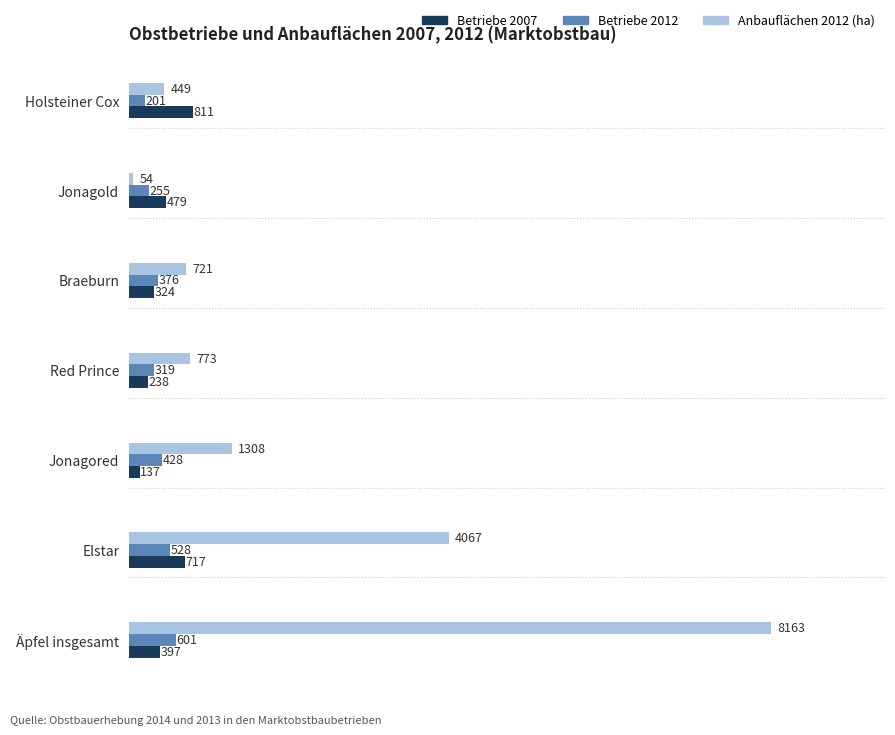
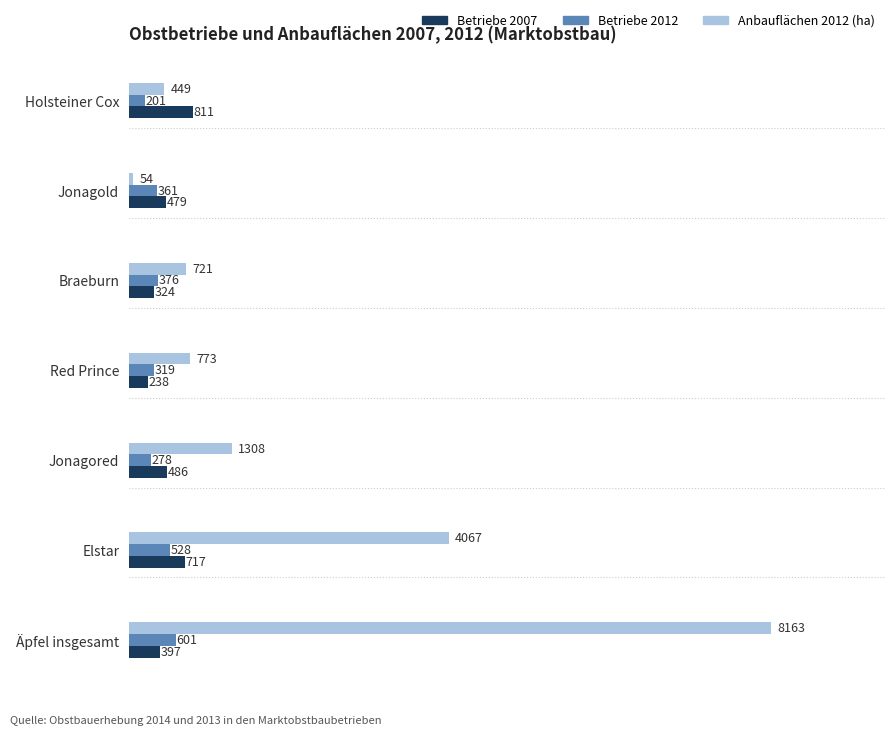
Betriebe 2012, Jonagold: 255 -> 361
Betriebe 2012, Jonagored: 428 -> 278
Betriebe 2007, Jonagored: 137 -> 486
